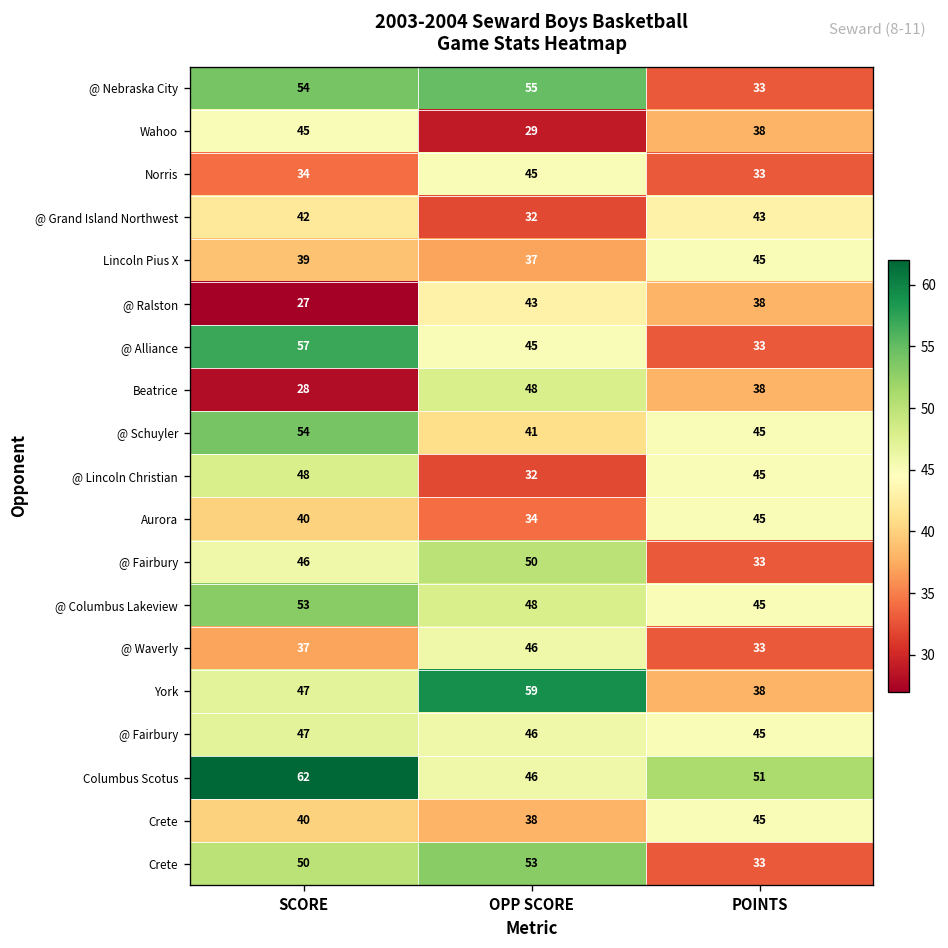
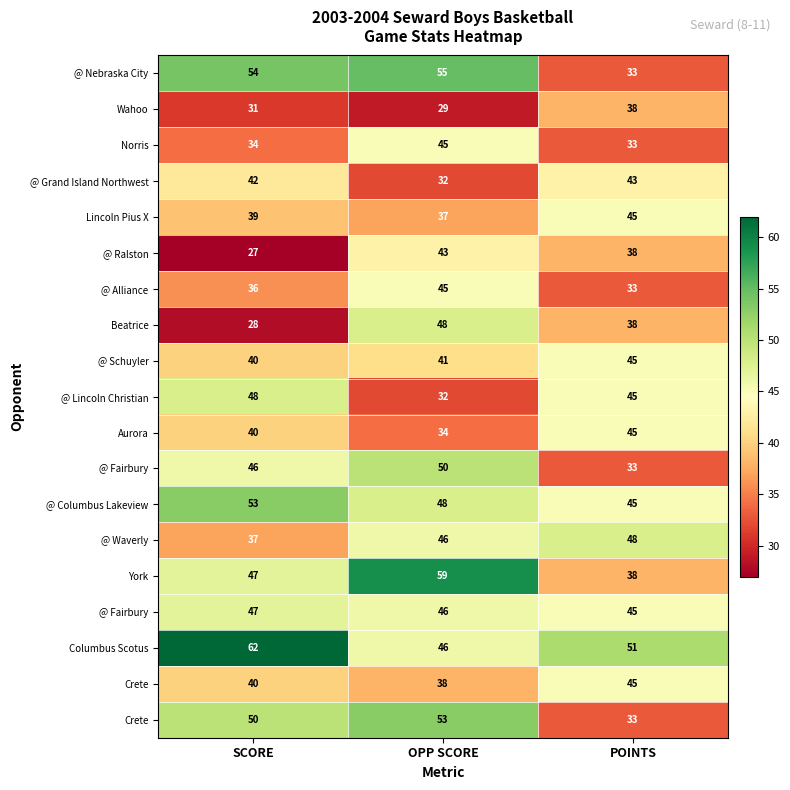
Wahoo, SCORE: 45 -> 31
@ Alliance, SCORE: 57 -> 36
@ Schuyler, SCORE: 54 -> 40
@ Waverly, POINTS: 33 -> 48
